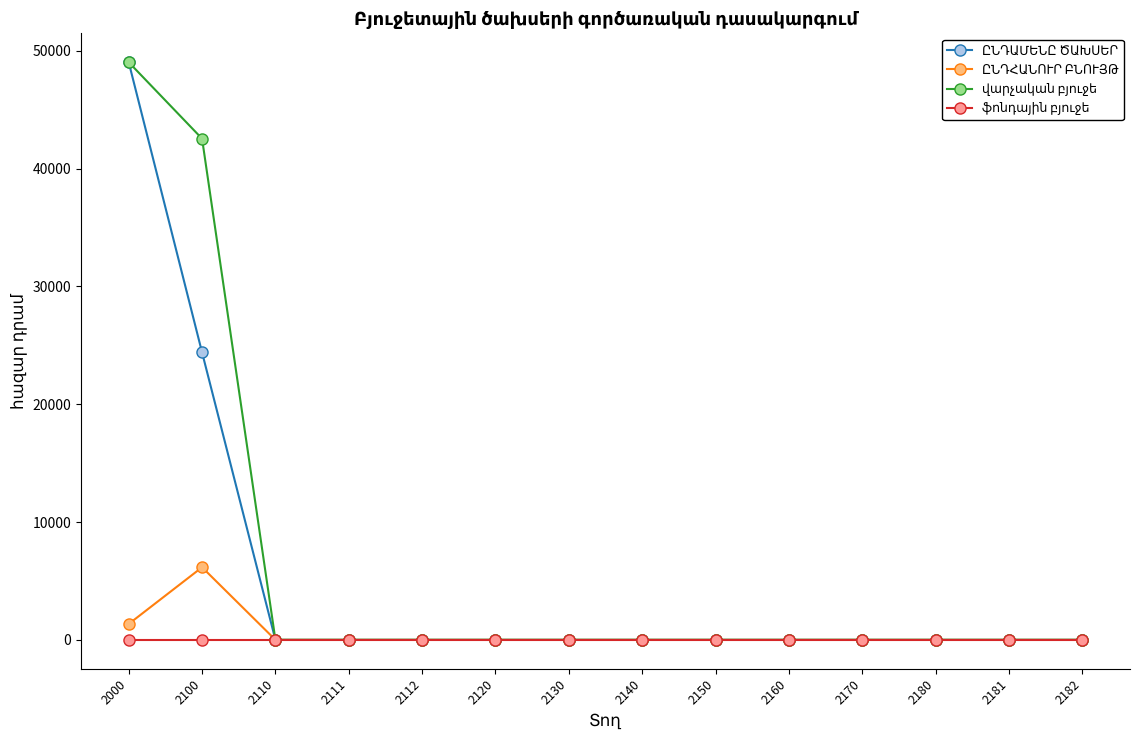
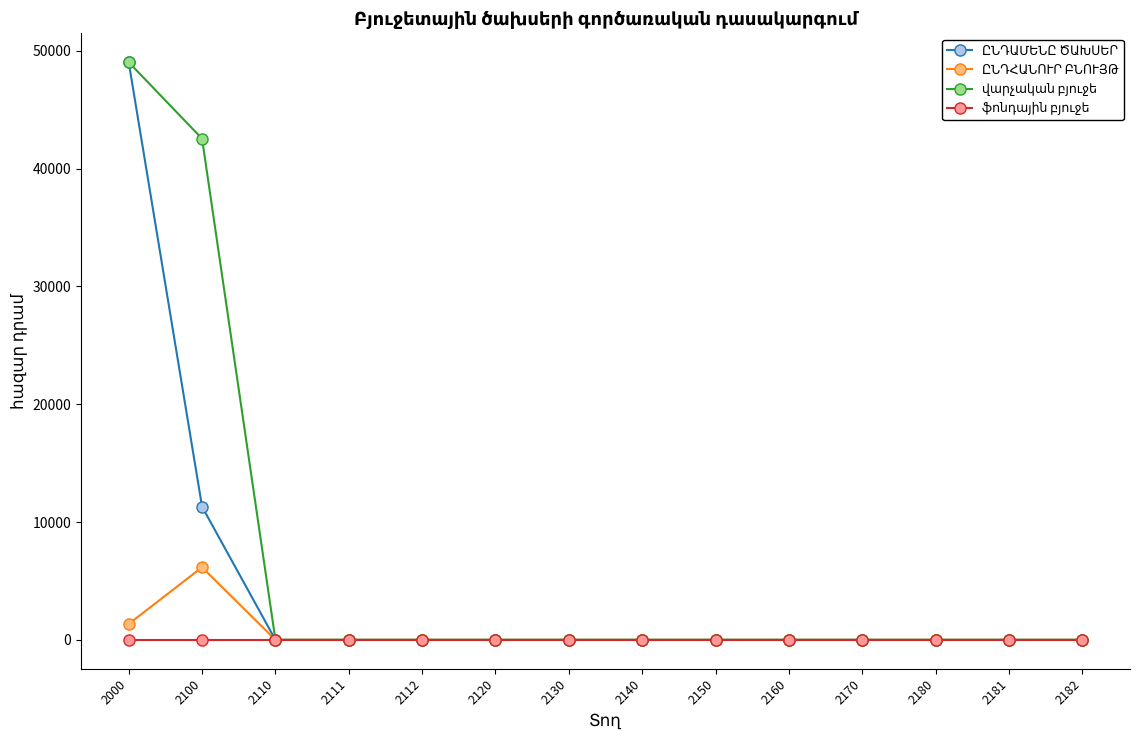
ԸՆԴԱՄԵՆԸ ԾԱԽՍԵՐ, 2100: 24400 -> 11300
